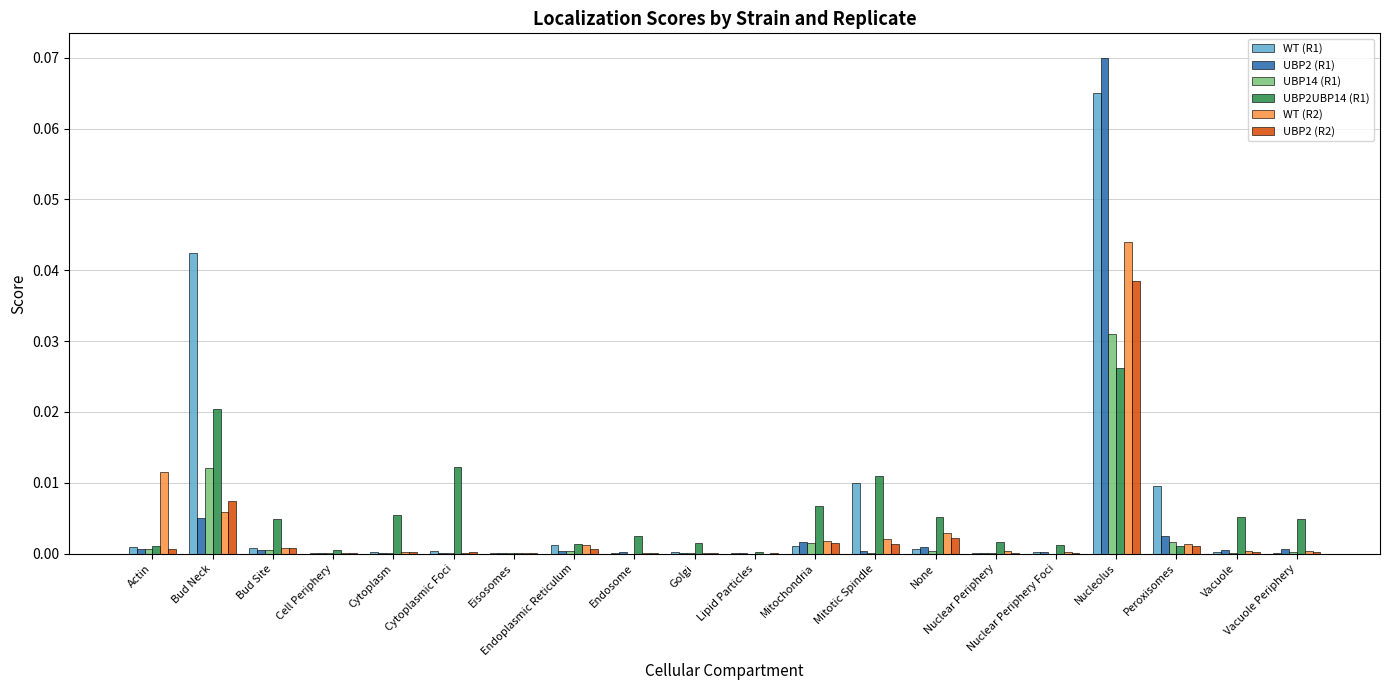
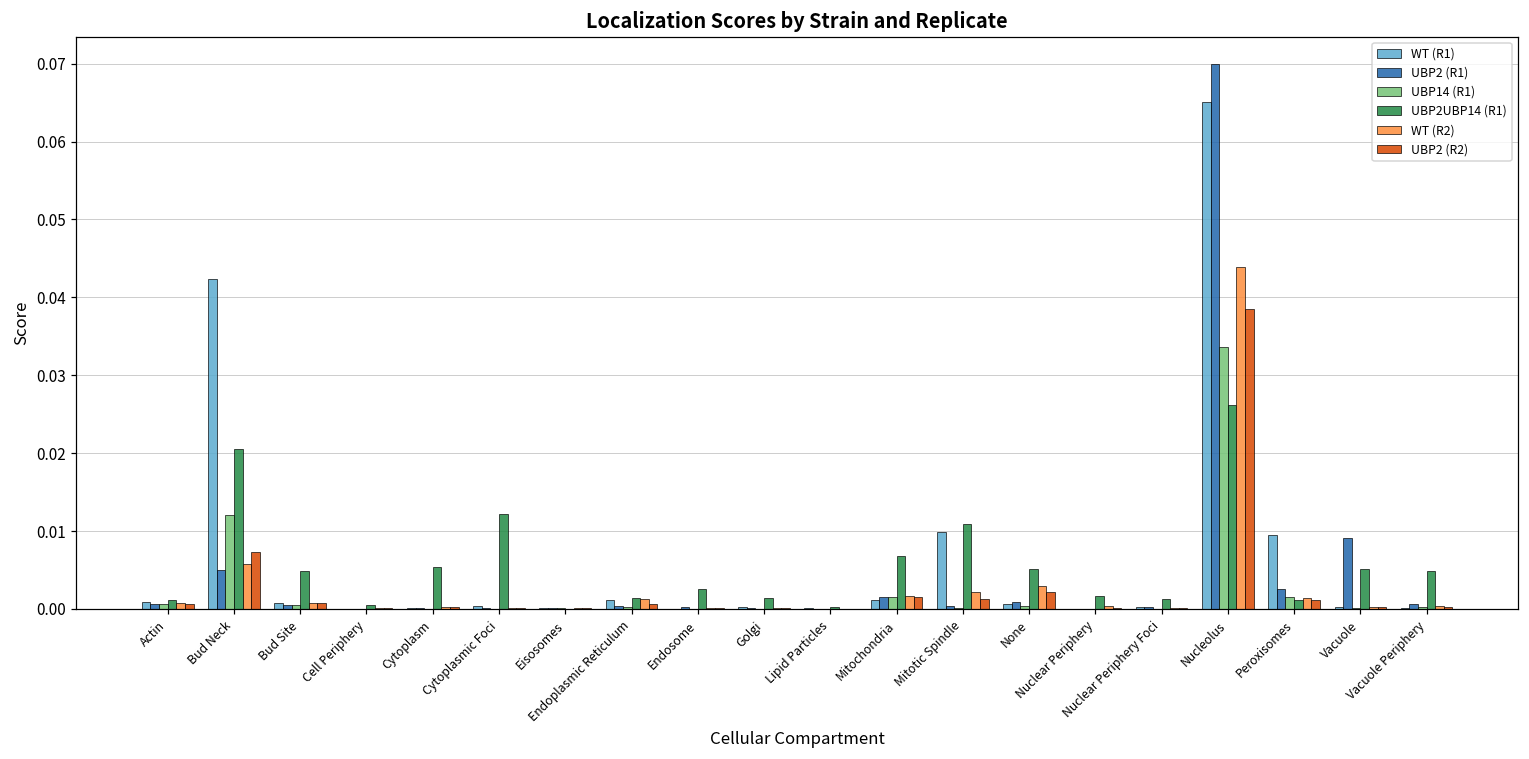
WT (R2), Actin: 0.012 -> 0.001
UBP14 (R1), Nucleolus: 0.031 -> 0.034
UBP2 (R1), Vacuole: 0.000 -> 0.009
